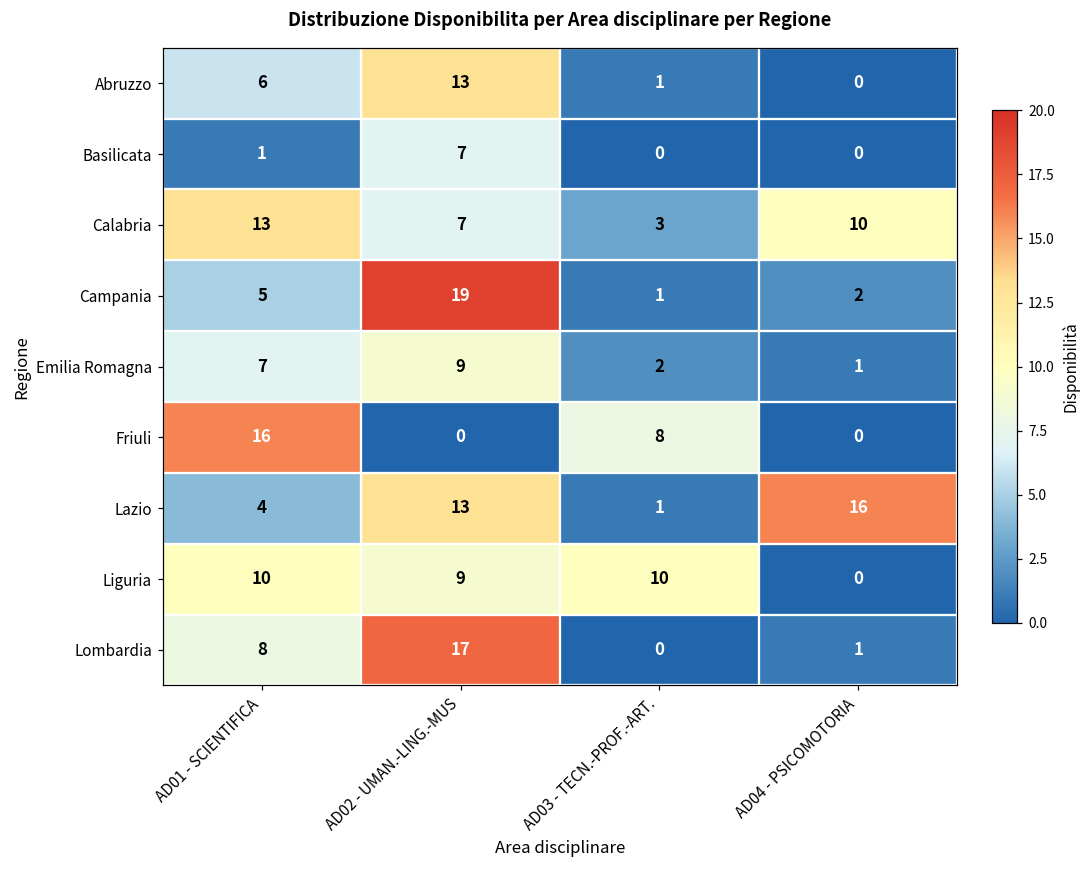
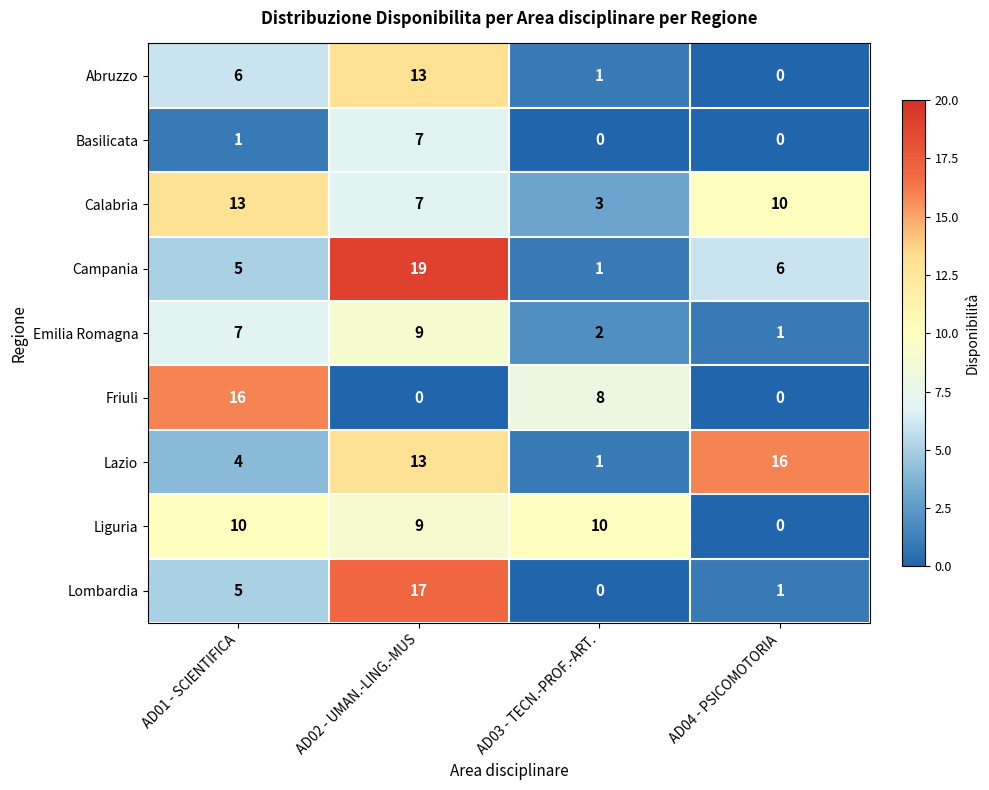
Campania, AD04 - PSICOMOTORIA: 2 -> 6
Lombardia, AD01 - SCIENTIFICA: 8 -> 5
